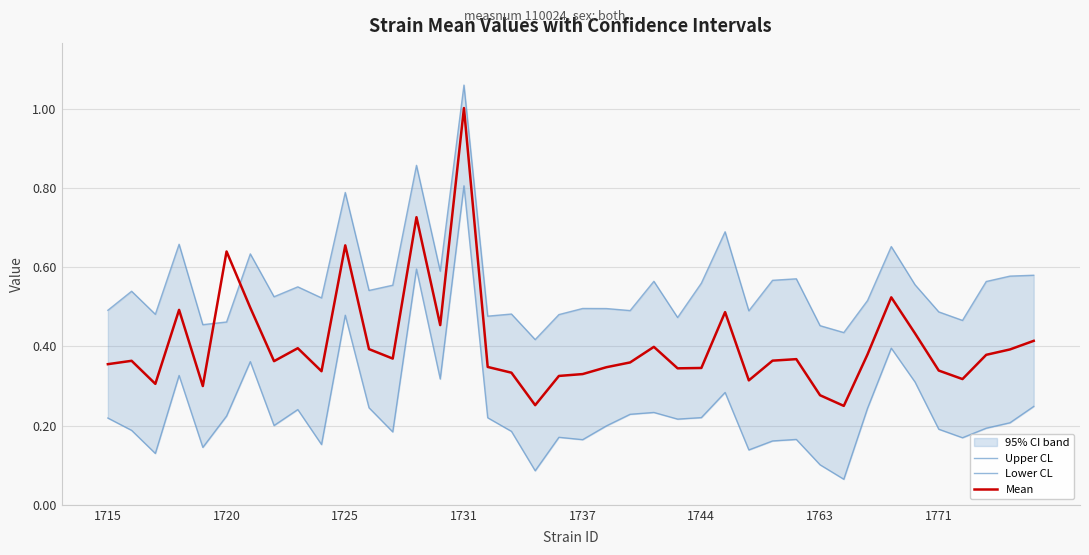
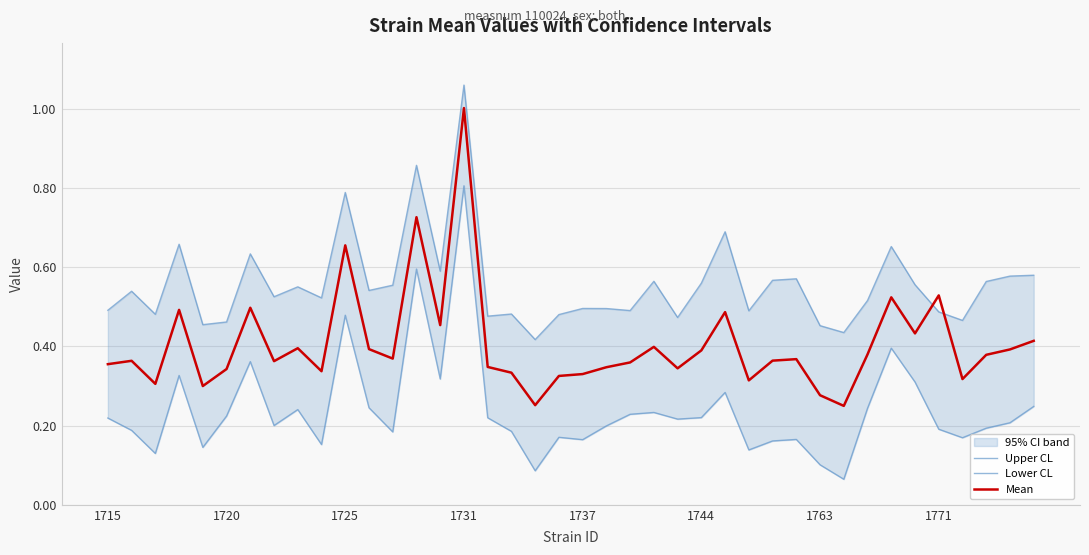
Mean, 1720: 0.64 -> 0.34
Mean, 1744: 0.35 -> 0.39
Mean, 1771: 0.34 -> 0.53
